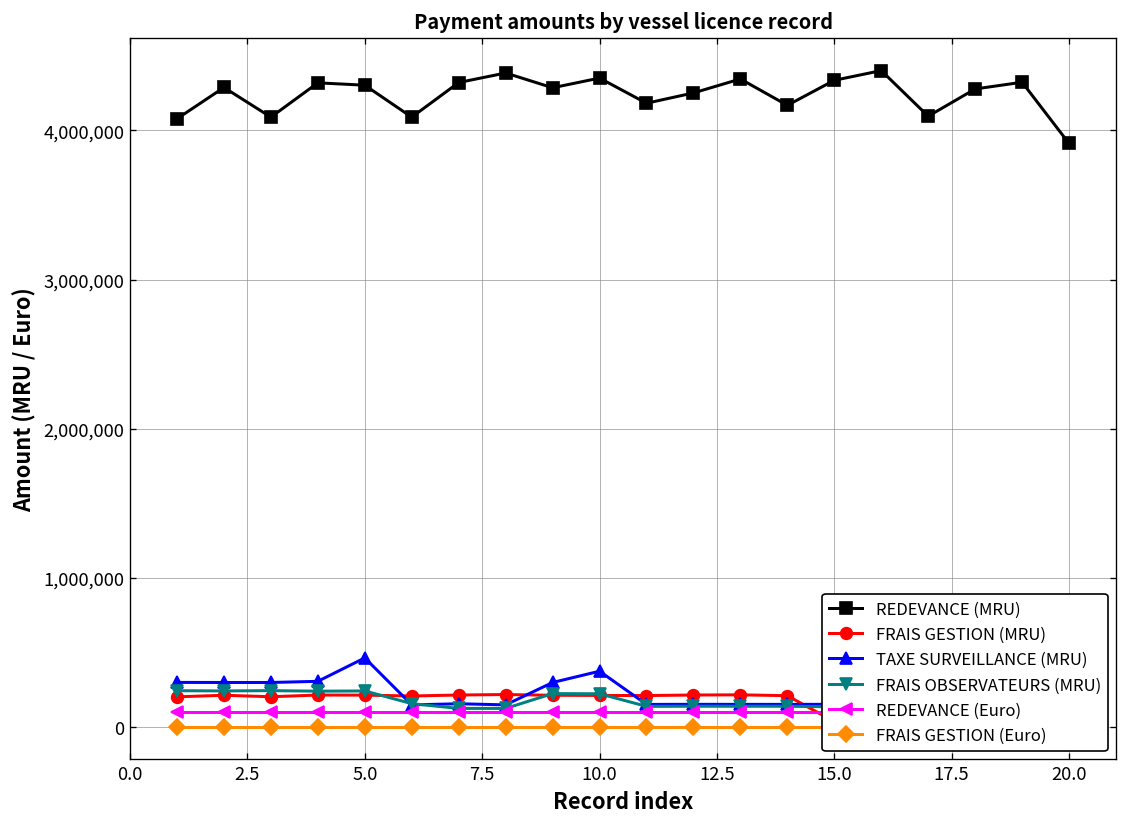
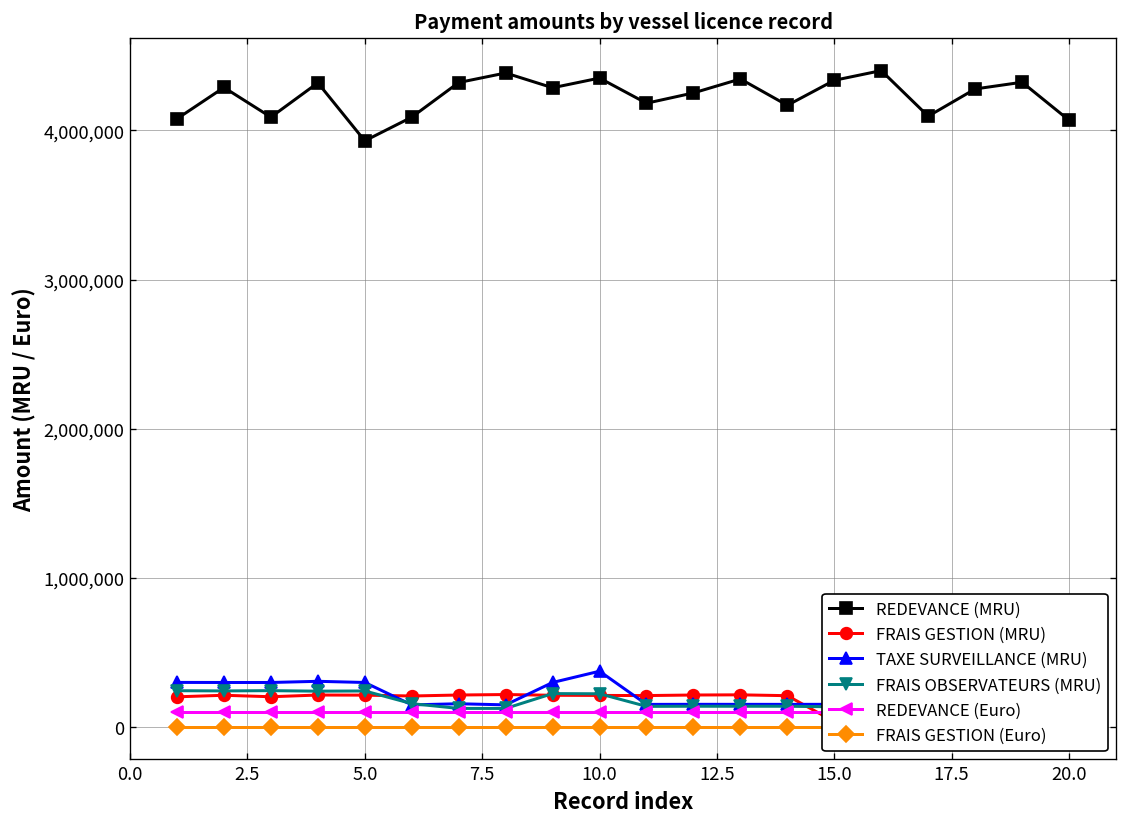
REDEVANCE (MRU), 5.0: 4,300,000 -> 3,930,000
TAXE SURVEILLANCE (MRU), 5.0: 460,000 -> 300,000
REDEVANCE (MRU), 20.0: 3,910,000 -> 4,070,000
